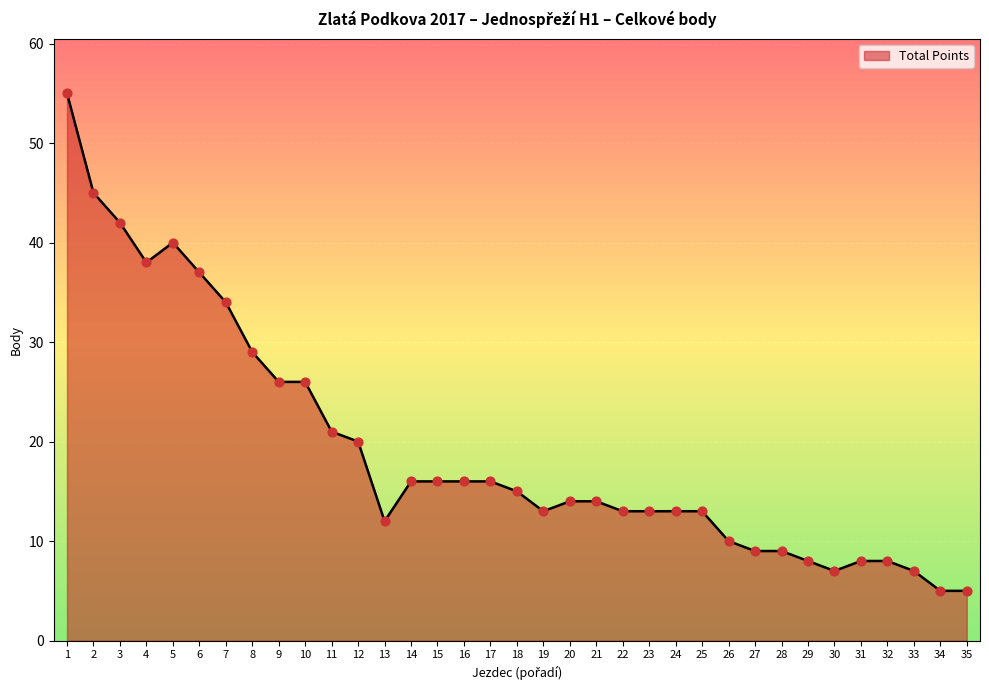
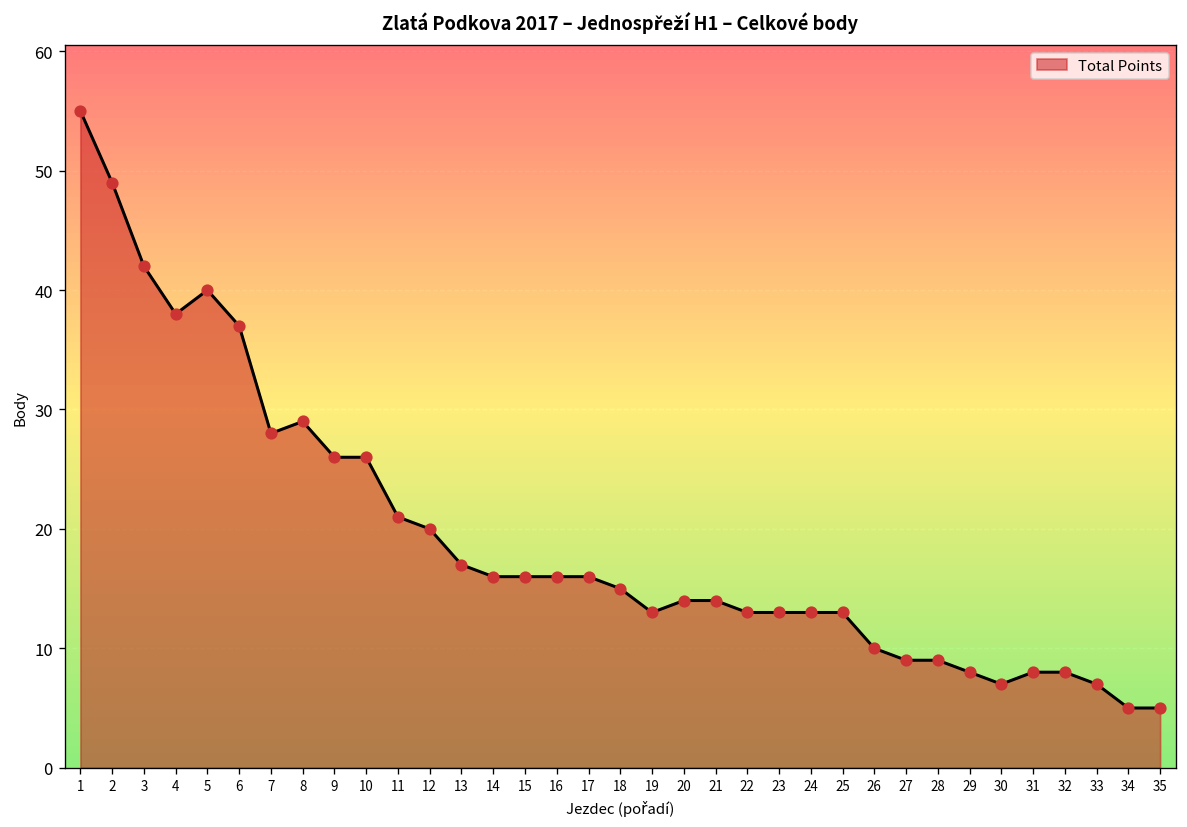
2: 45 -> 49
7: 34 -> 28
13: 12 -> 17
